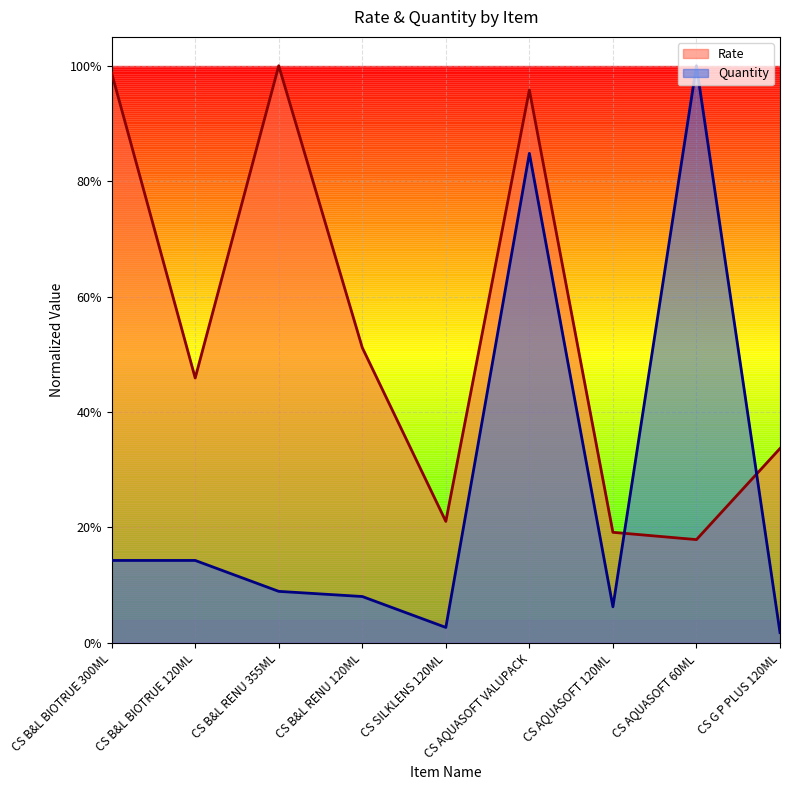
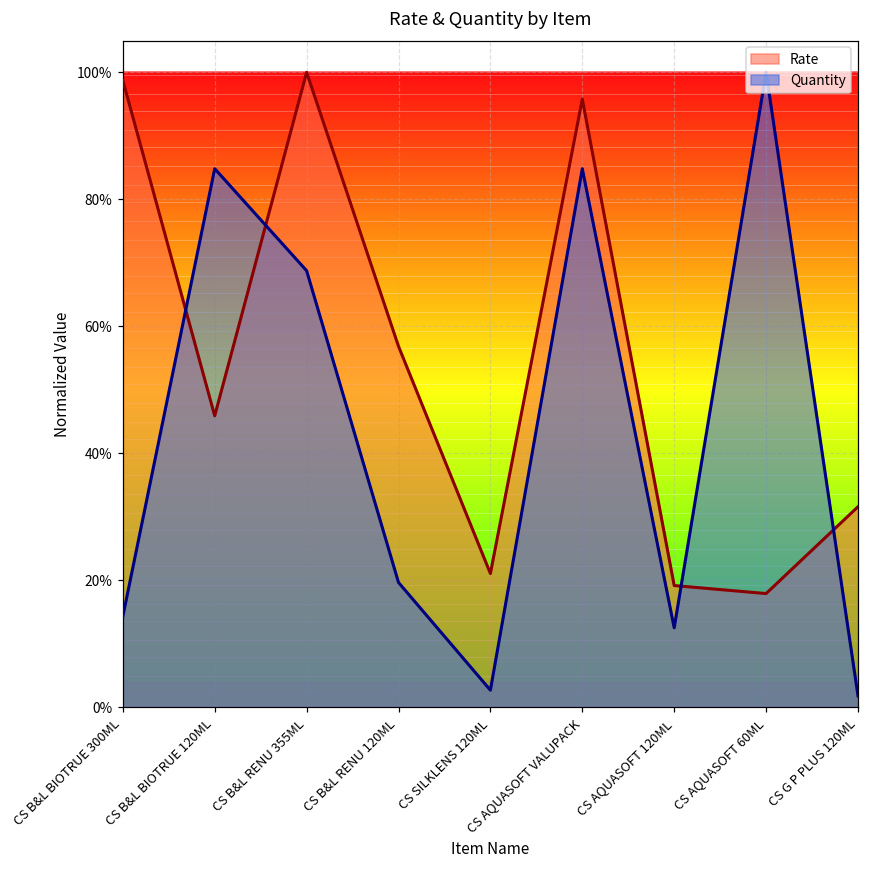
Quantity, CS B&L BIOTRUE 120ML: 14% -> 85%
Quantity, CS B&L RENU 355ML: 9% -> 69%
Rate, CS B&L RENU 120ML: 51% -> 57%
Quantity, CS B&L RENU 120ML: 8% -> 20%
Quantity, CS AQUASOFT 120ML: 6% -> 13%
Rate, CS G P PLUS 120ML: 34% -> 32%
